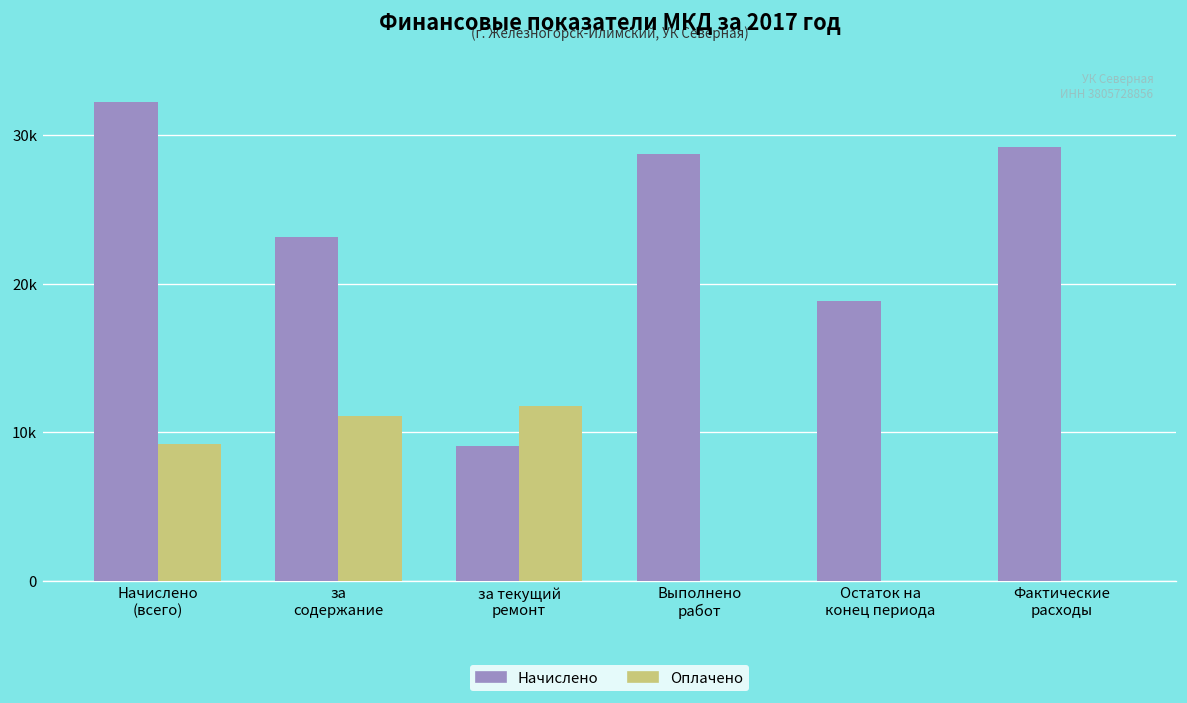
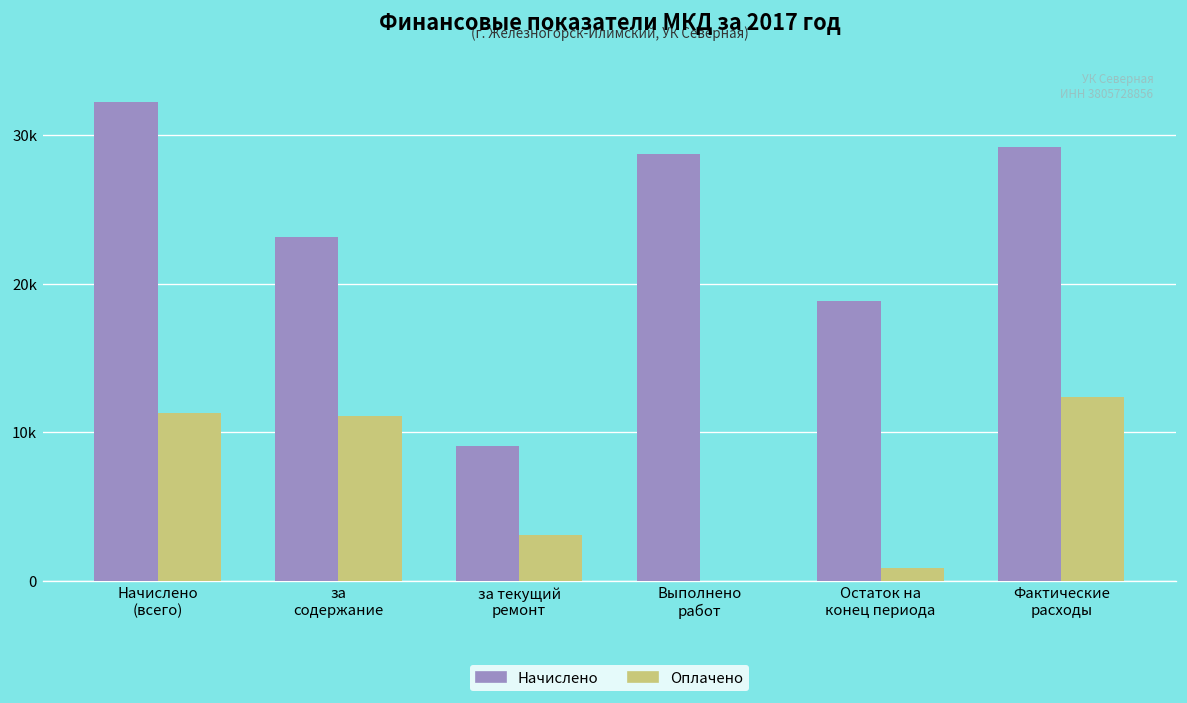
Оплачено, Начислено (всего): 9200 -> 11300
Оплачено, за текущий ремонт: 11700 -> 3100
Оплачено, Остаток на конец периода: 0 -> 900
Оплачено, Фактические расходы: 0 -> 12400
